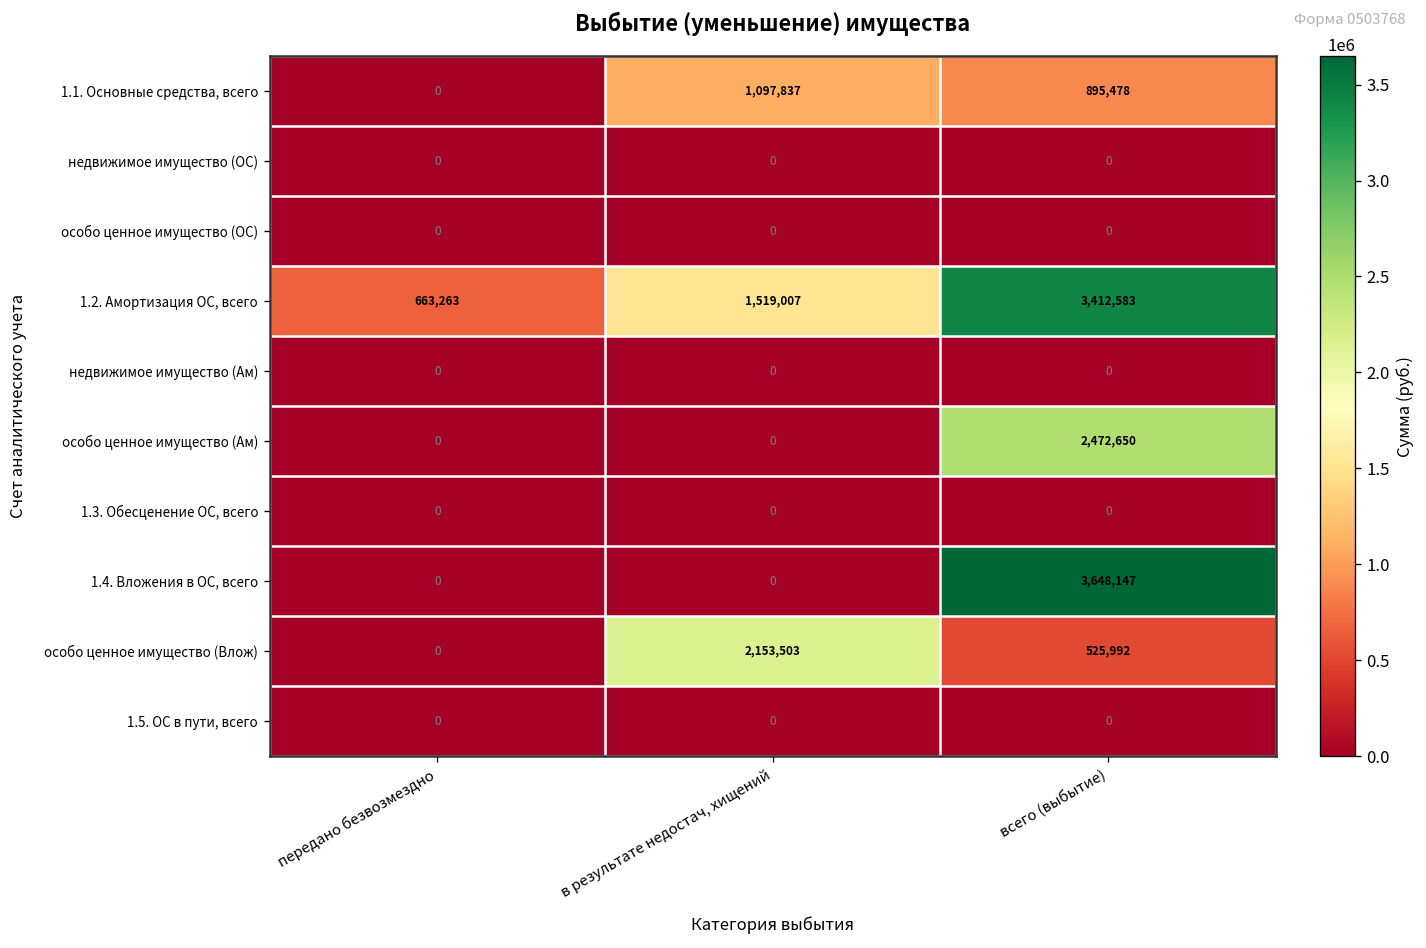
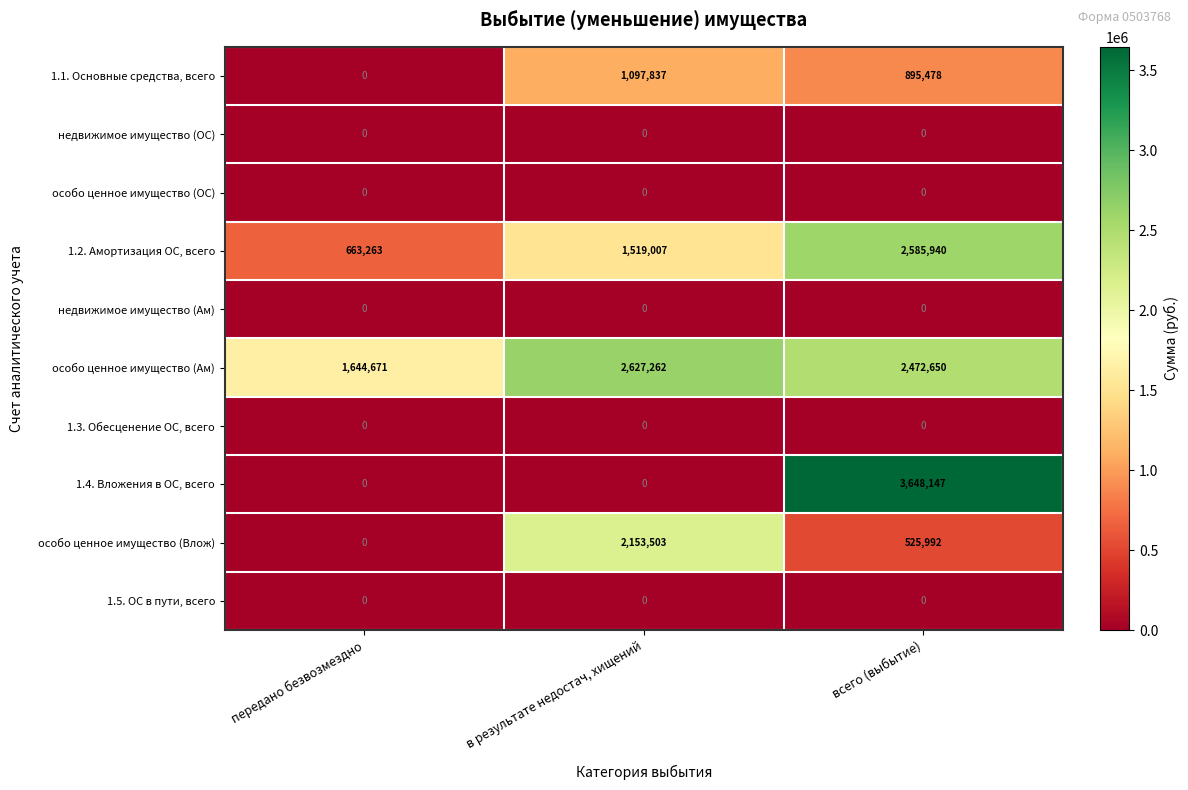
1.2. Амортизация ОС, всего, всего (выбытие): 3,412,583 -> 2,585,940
особо ценное имущество (Ам), передано безвозмездно: 0 -> 1,644,671
особо ценное имущество (Ам), в результате недостач, хищений: 0 -> 2,627,262
